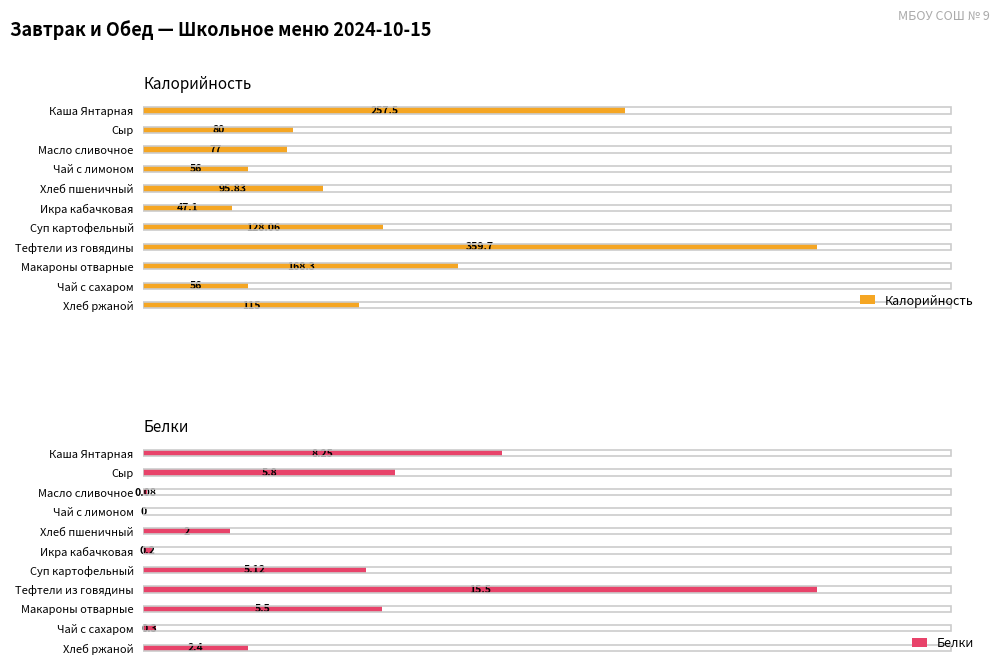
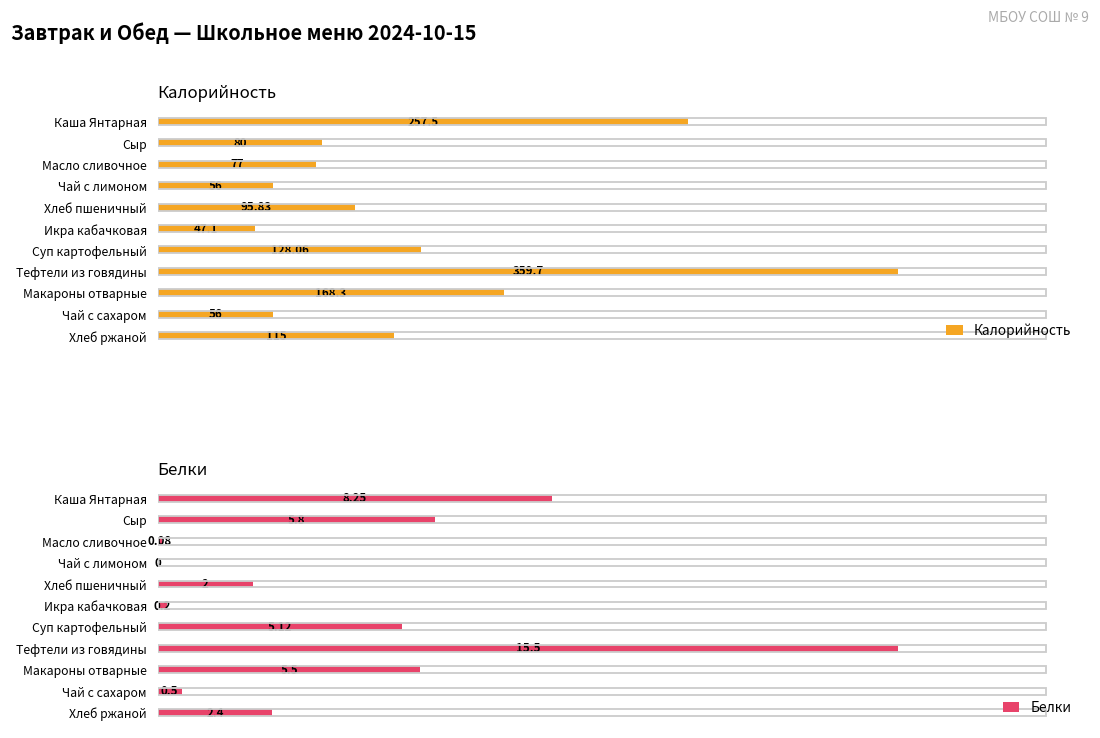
Белки, Чай с сахаром: 0.3 -> 0.5
